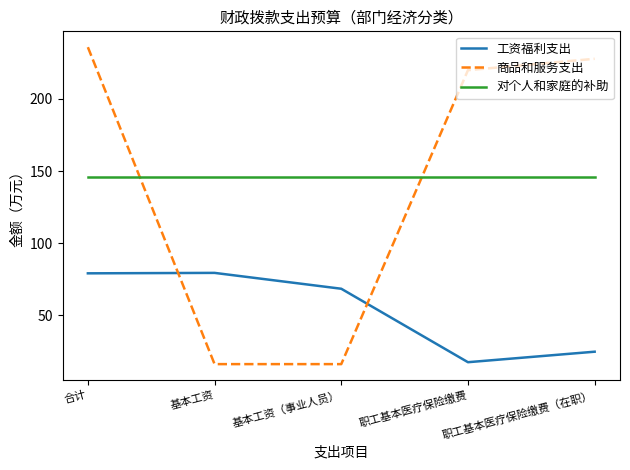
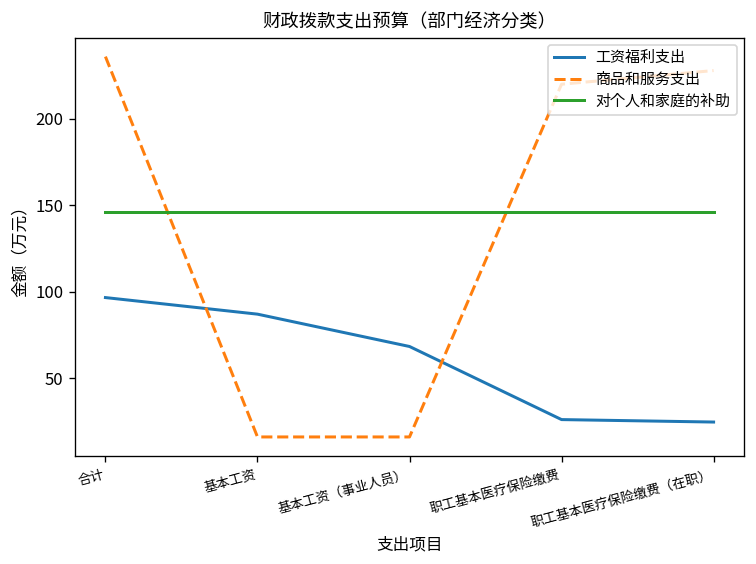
工资福利支出, 合计: 79 -> 97
工资福利支出, 基本工资: 79 -> 87
工资福利支出, 职工基本医疗保险缴费: 17 -> 26
